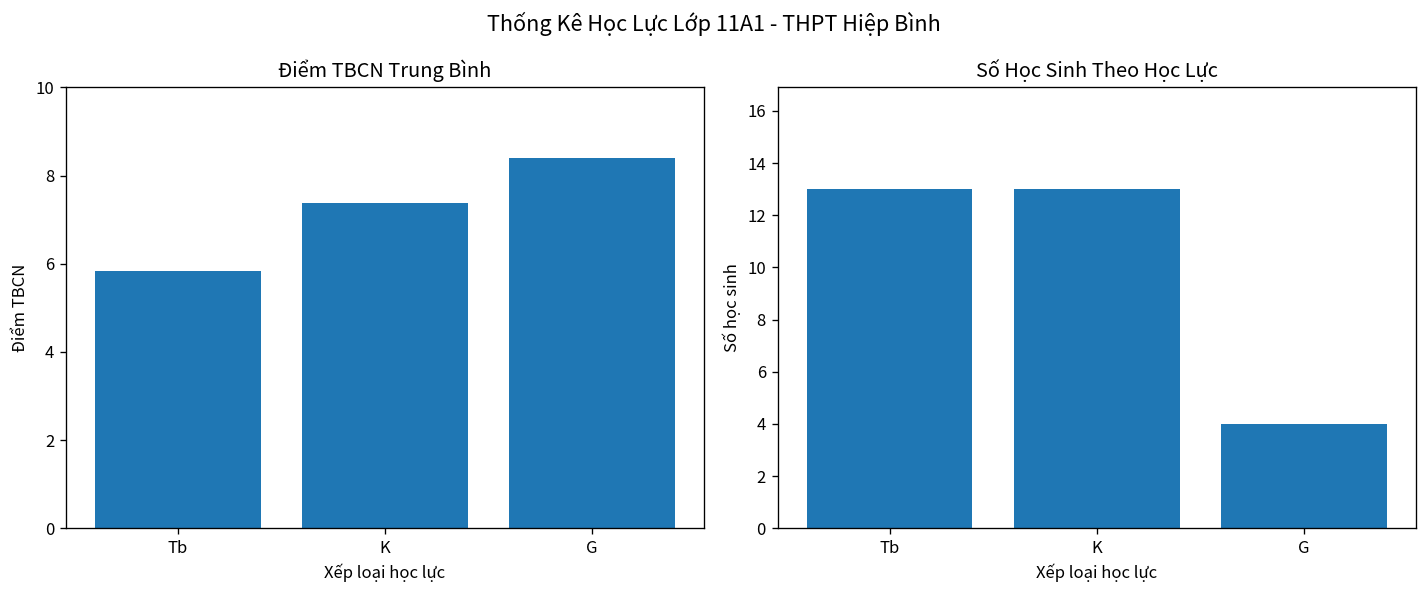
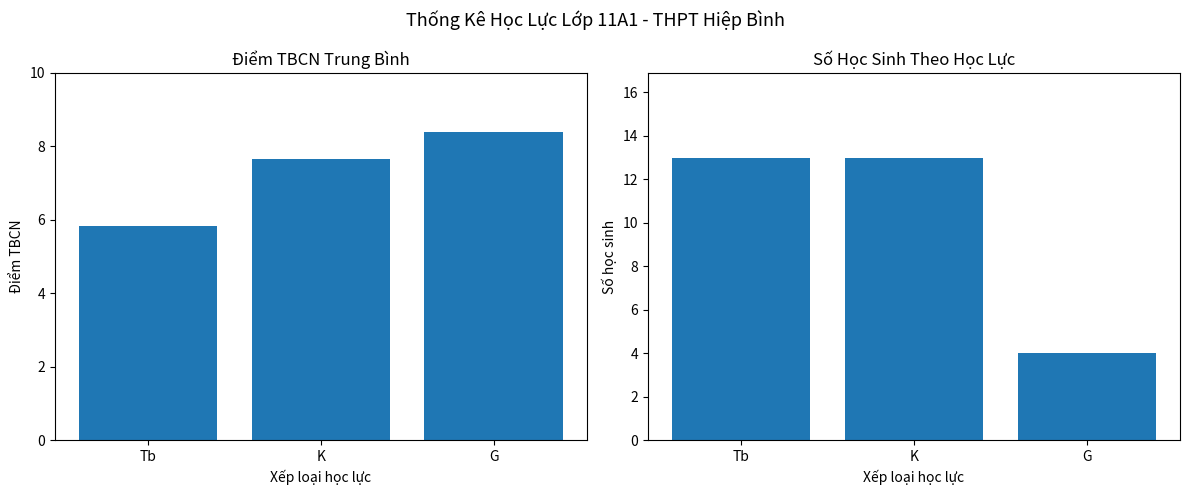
Điểm TBCN Trung Bình, K: 7.4 -> 7.7
